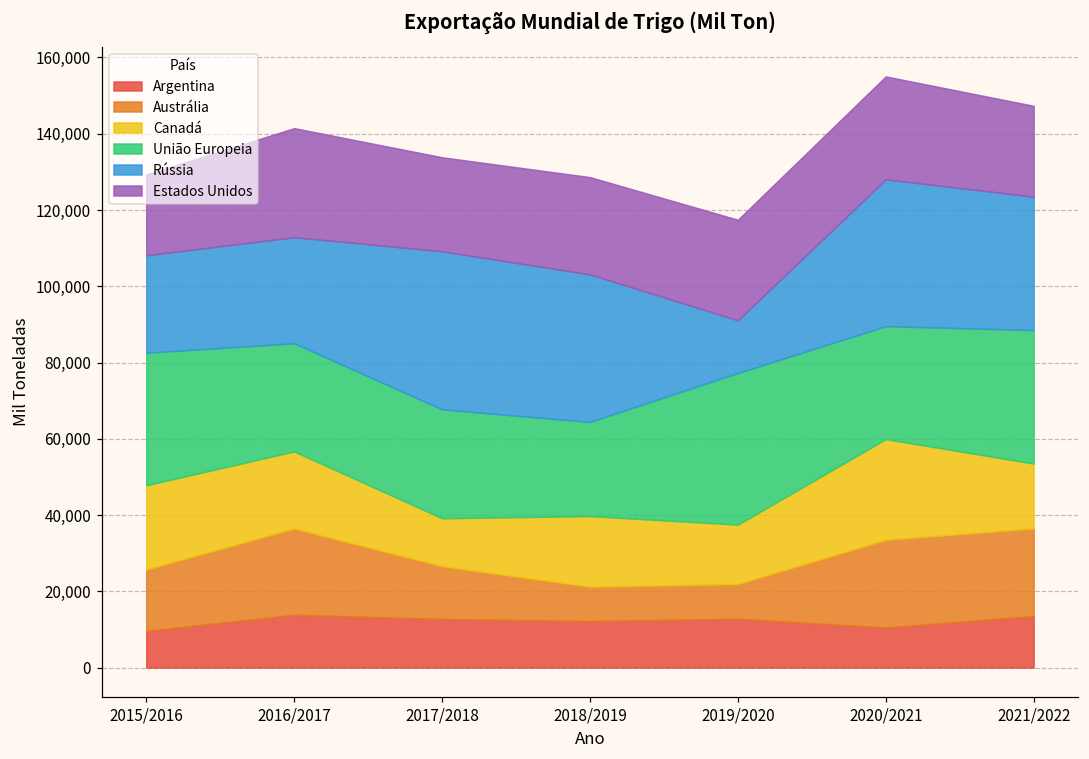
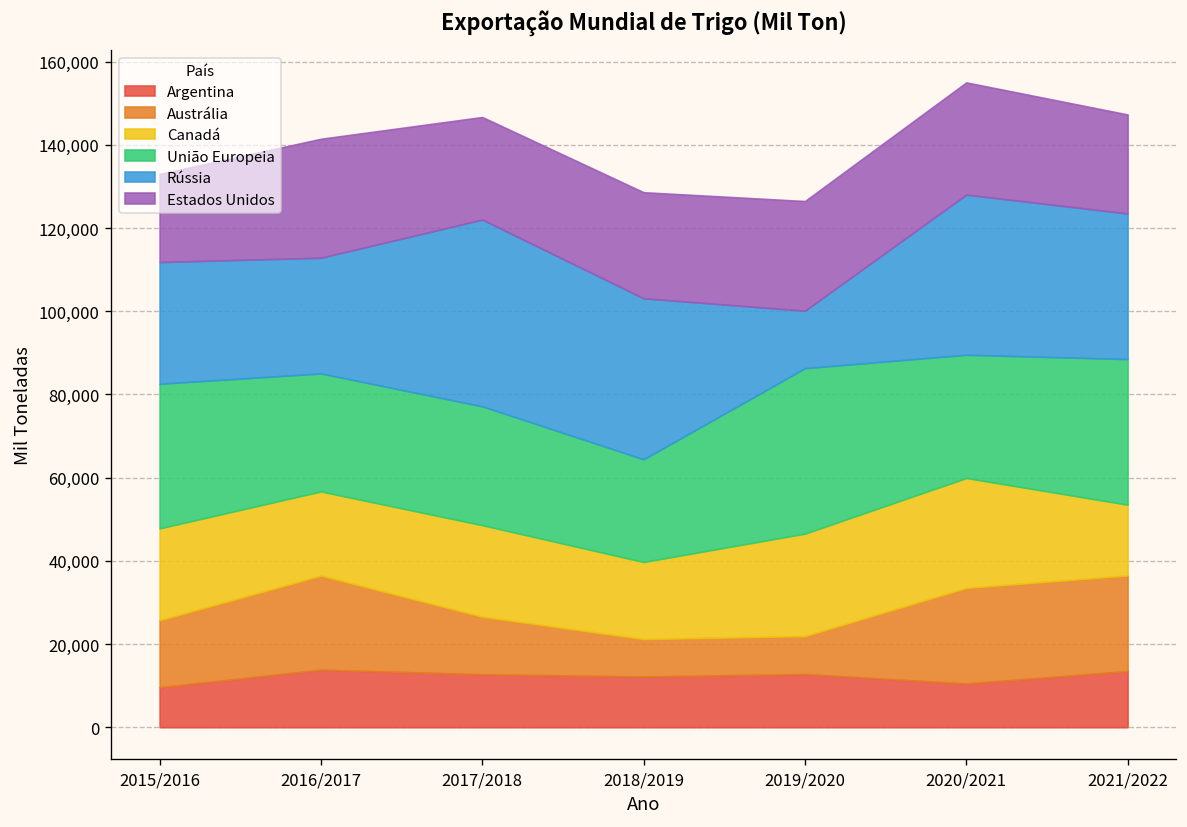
Rússia, 2015/2016: 26,000 -> 29,000
Canadá, 2017/2018: 13,000 -> 22,000
Rússia, 2017/2018: 41,000 -> 45,000
Canadá, 2019/2020: 16,000 -> 25,000
